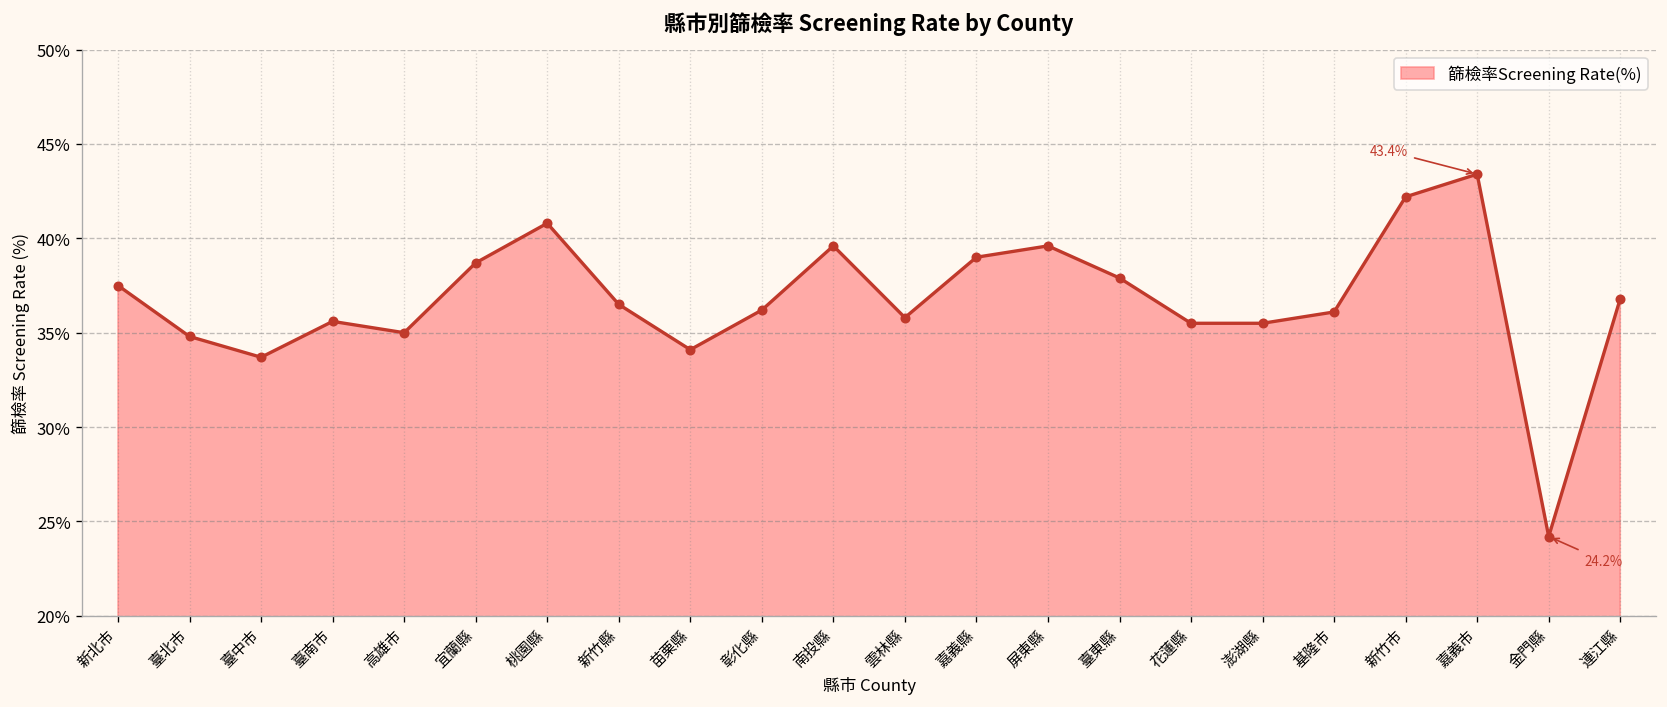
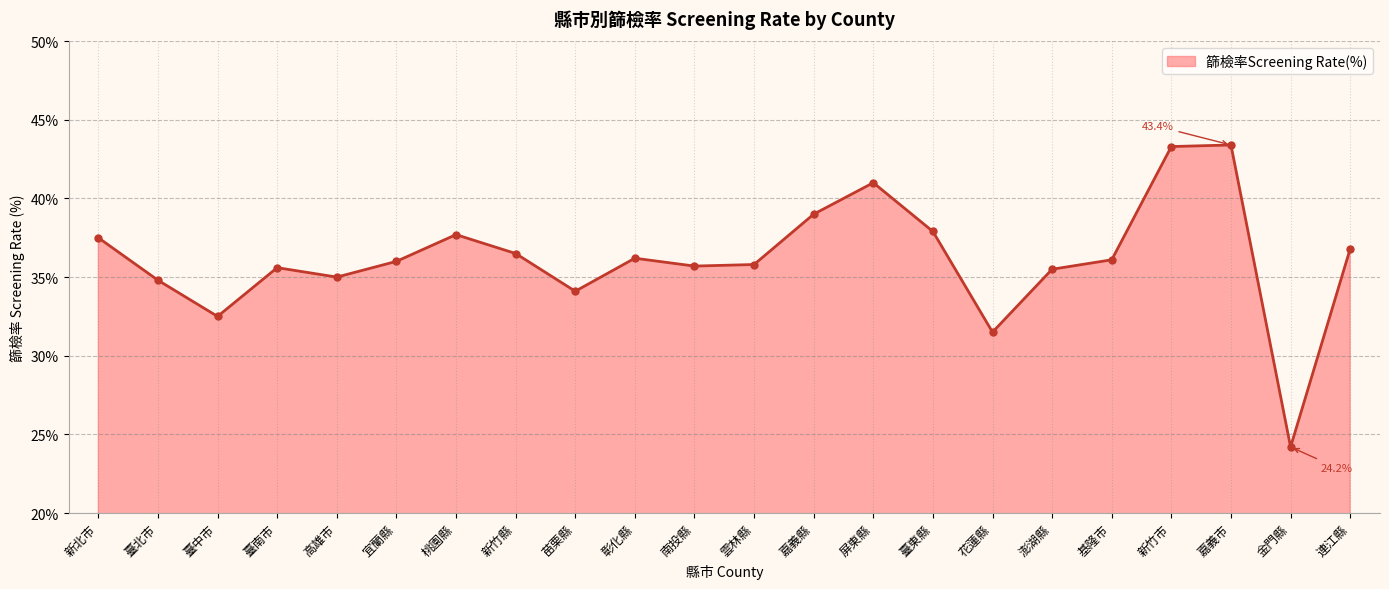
臺中市: 33.7% -> 32.5%
宜蘭縣: 38.7% -> 36.0%
桃園縣: 40.8% -> 37.7%
南投縣: 39.6% -> 35.7%
屏東縣: 39.6% -> 41.0%
花蓮縣: 35.5% -> 31.5%
新竹市: 42.2% -> 43.3%
